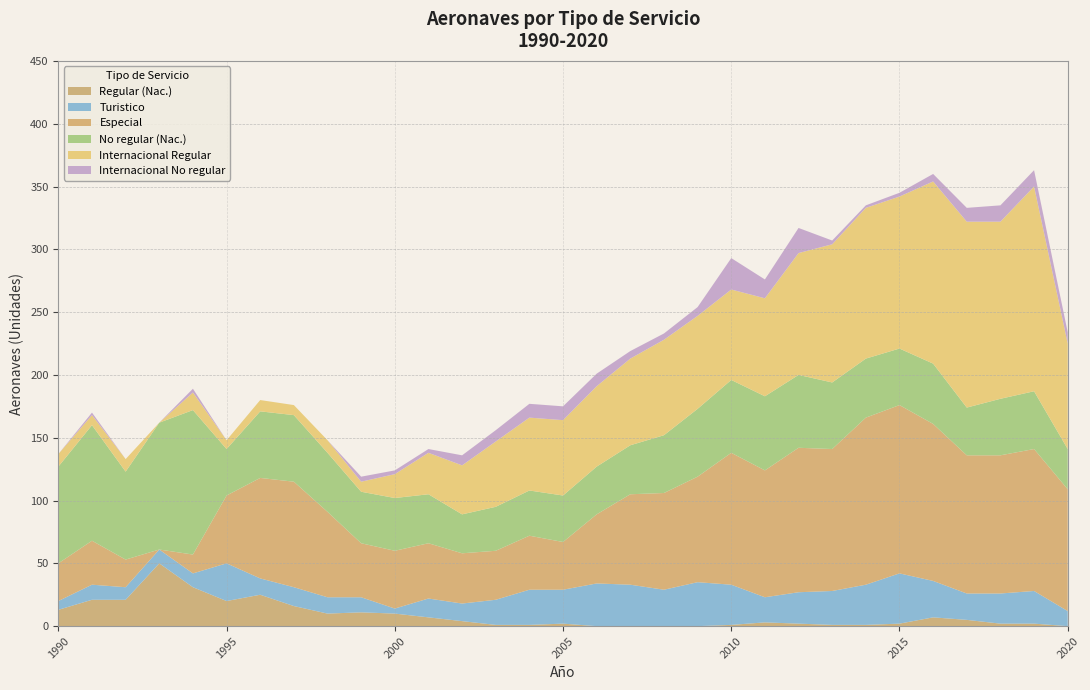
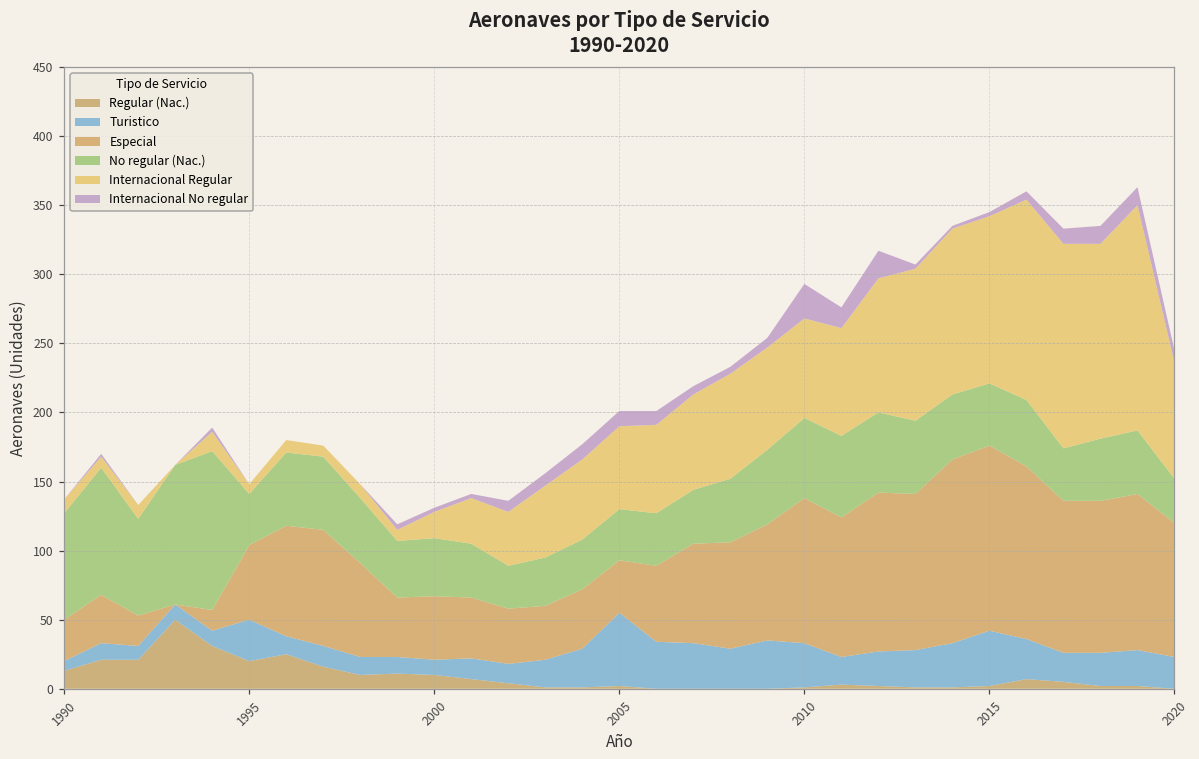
Turistico, 2000: 4 -> 11
Turistico, 2005: 27 -> 53
Turistico, 2020: 12 -> 23
